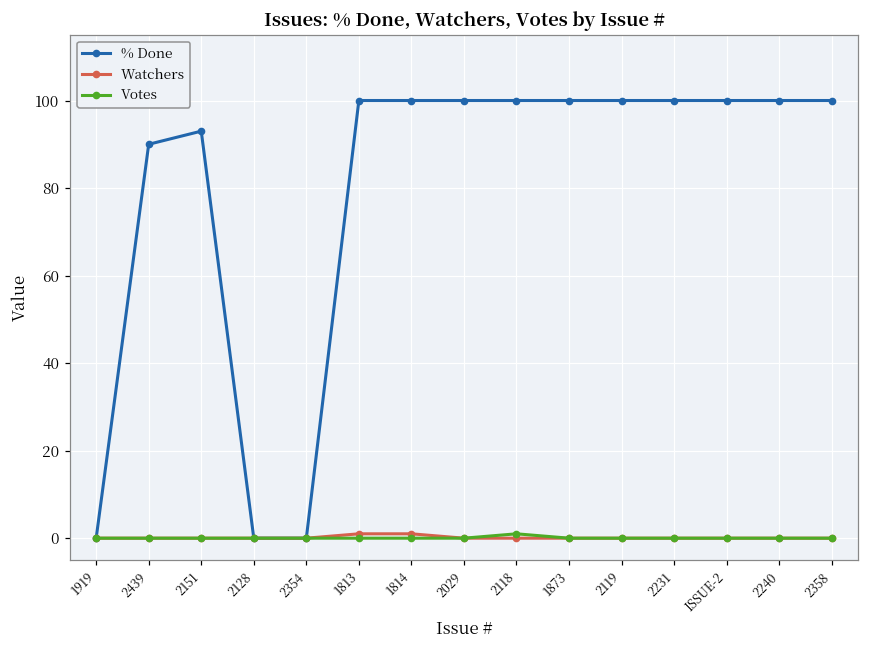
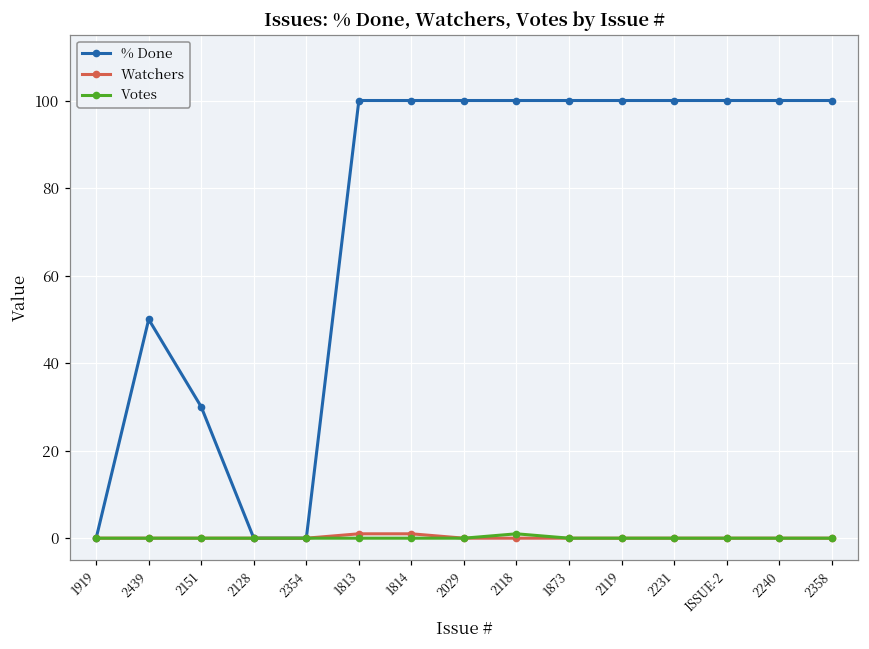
% Done, 2439: 90 -> 50
% Done, 2151: 93 -> 30
